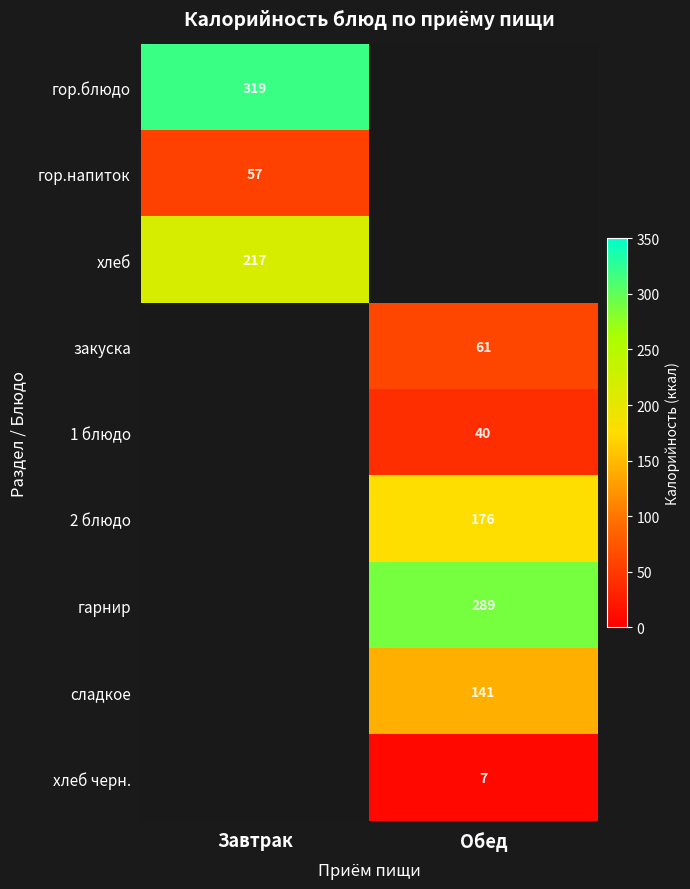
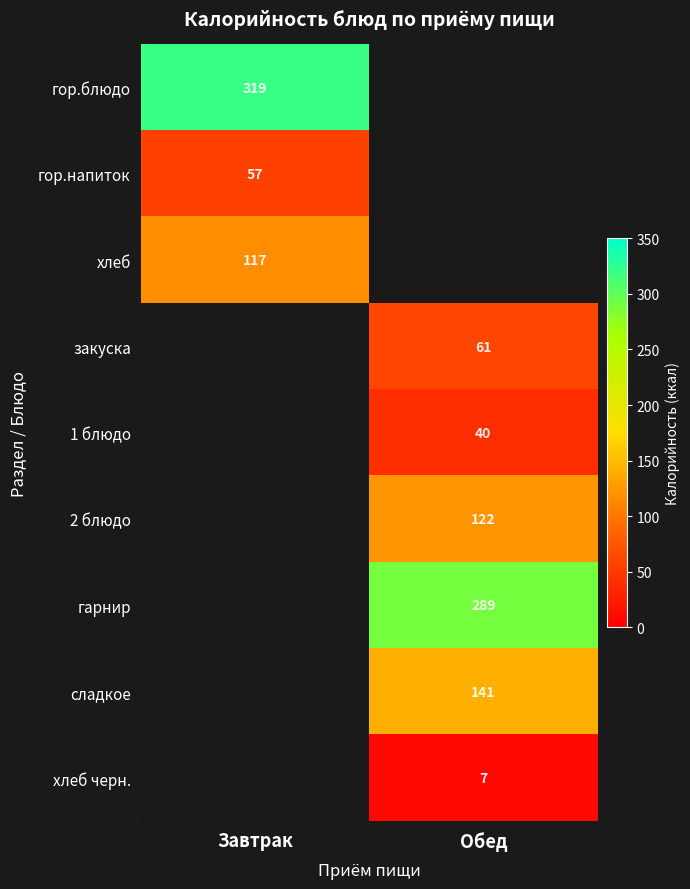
хлеб, Завтрак: 217 -> 117
2 блюдо, Обед: 176 -> 122
